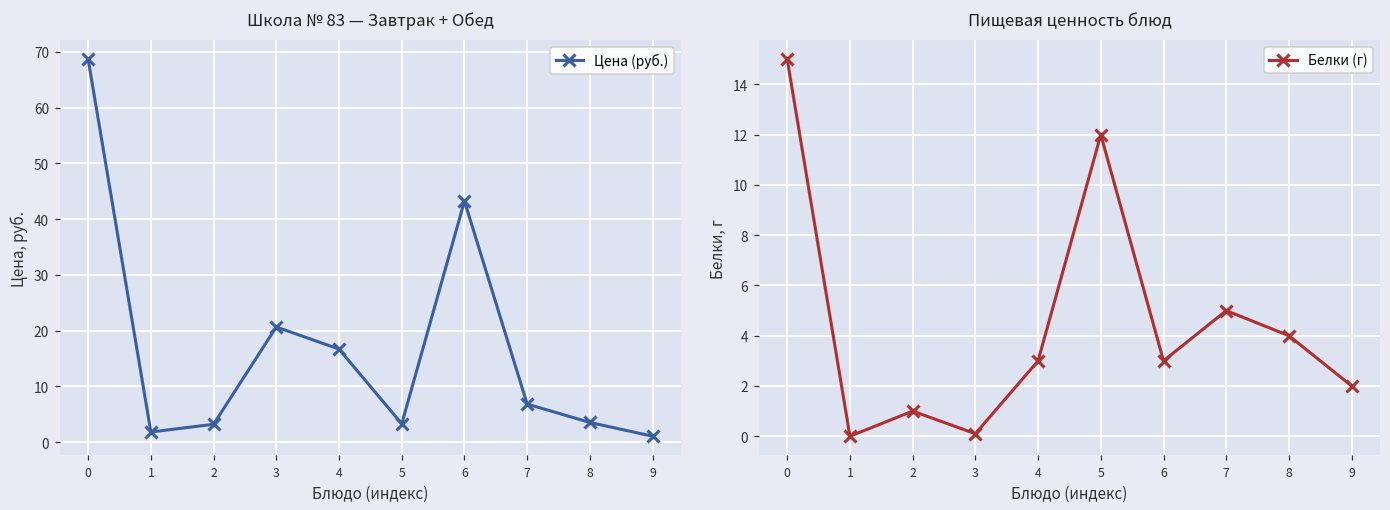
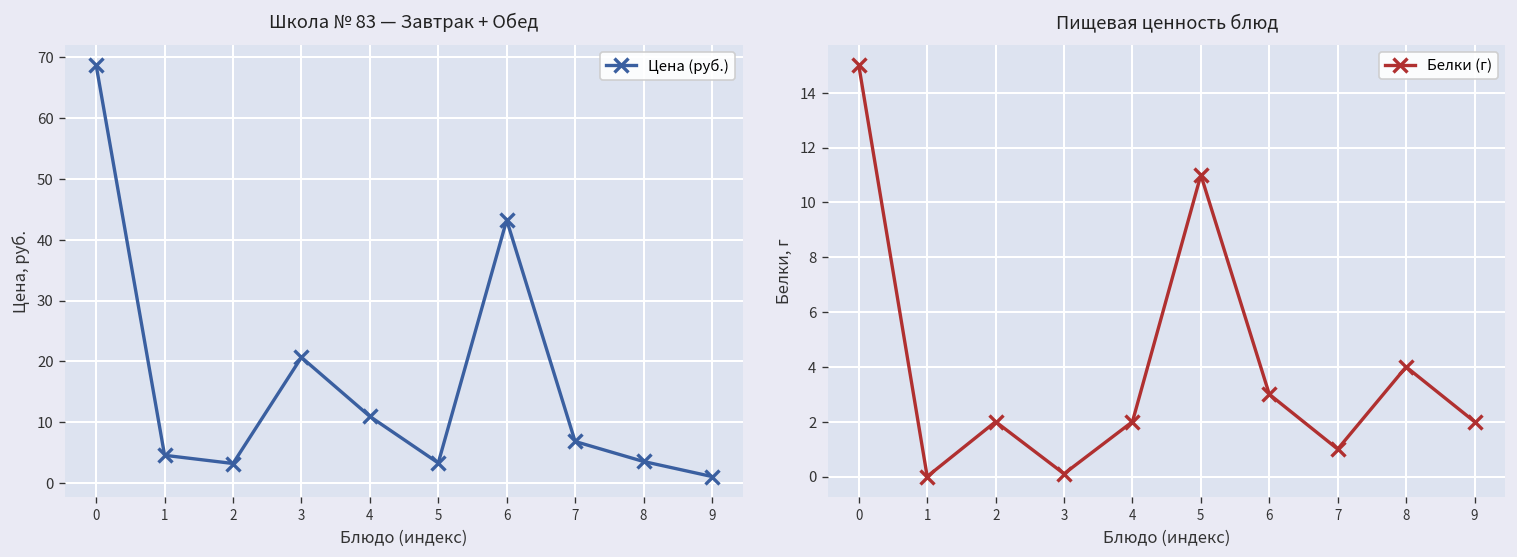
Школа № 83 — Завтрак + Обед, 1: 2 -> 5
Школа № 83 — Завтрак + Обед, 4: 17 -> 11
Пищевая ценность блюд, 2: 1 -> 2
Пищевая ценность блюд, 4: 3 -> 2
Пищевая ценность блюд, 5: 12 -> 11
Пищевая ценность блюд, 7: 5 -> 1
